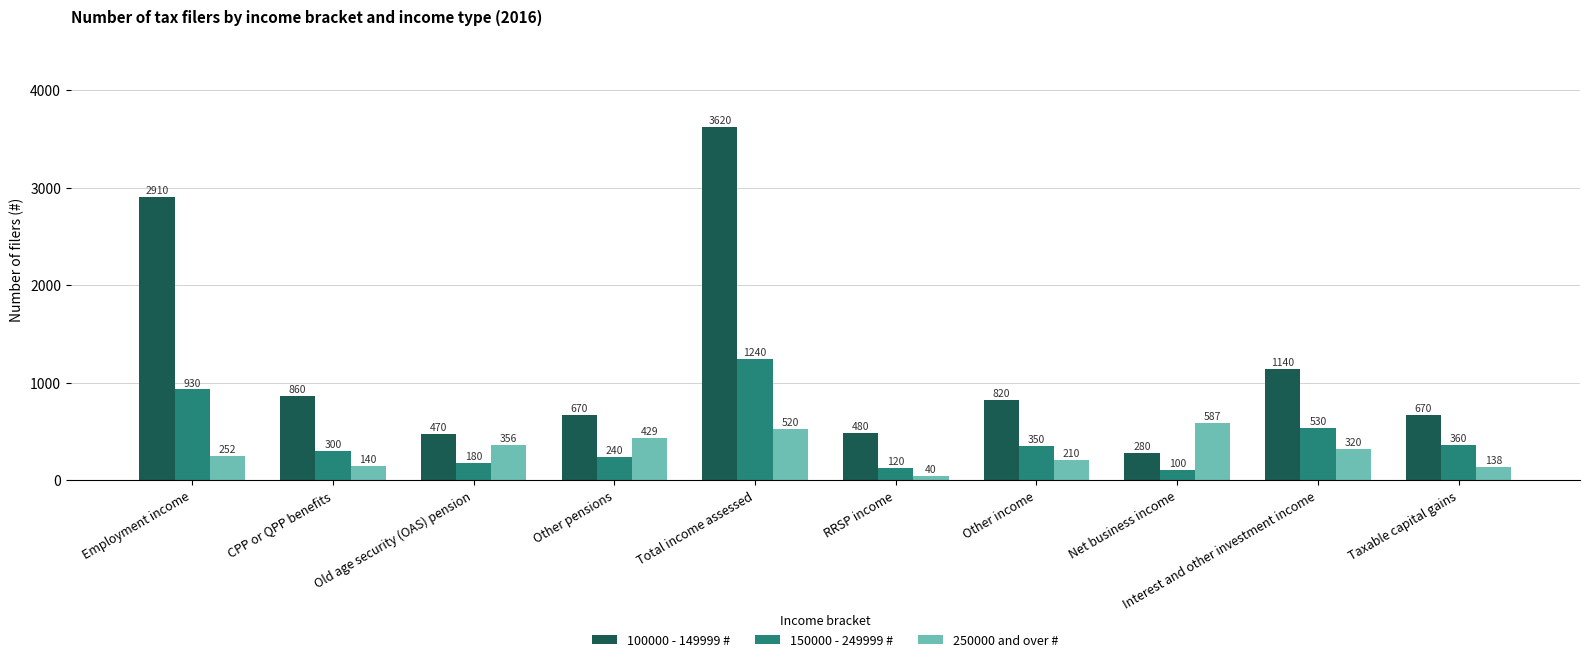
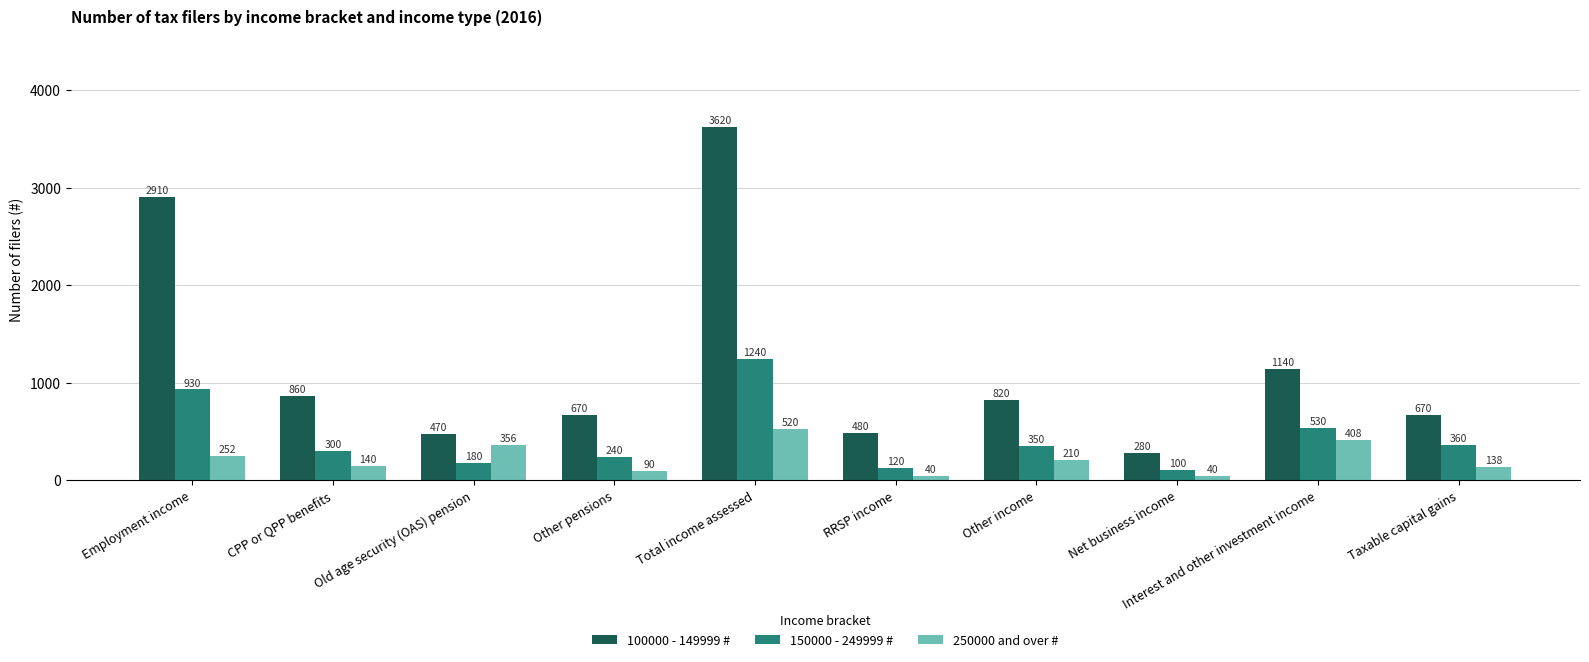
250000 and over #, Other pensions: 429 -> 90
250000 and over #, Net business income: 587 -> 40
250000 and over #, Interest and other investment income: 320 -> 408
